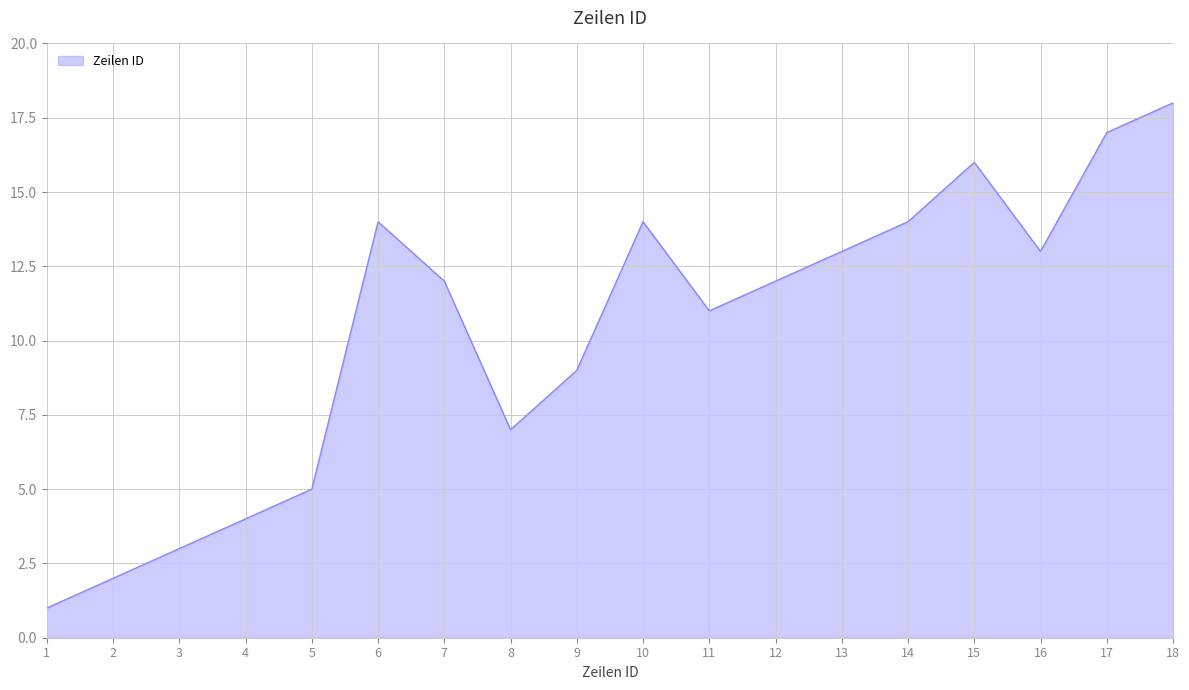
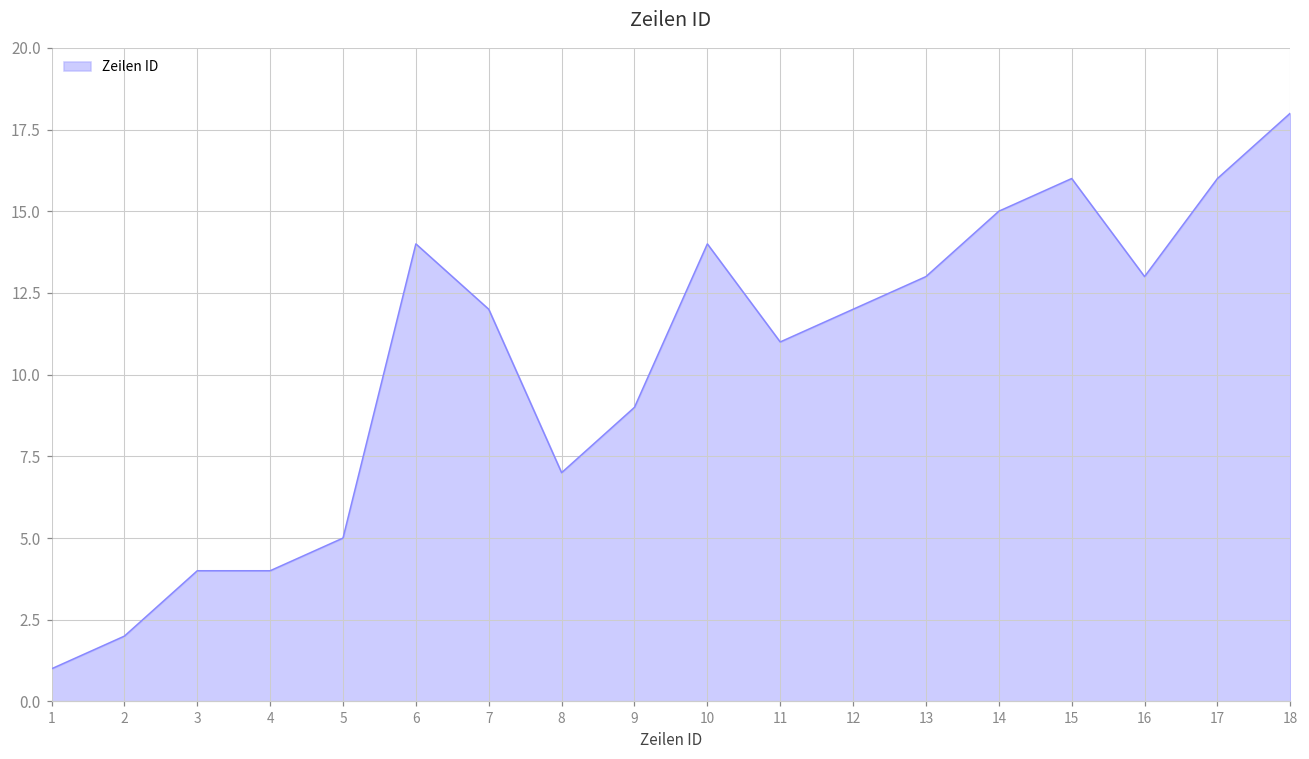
3: 3 -> 4
14: 14 -> 15
17: 17 -> 16
